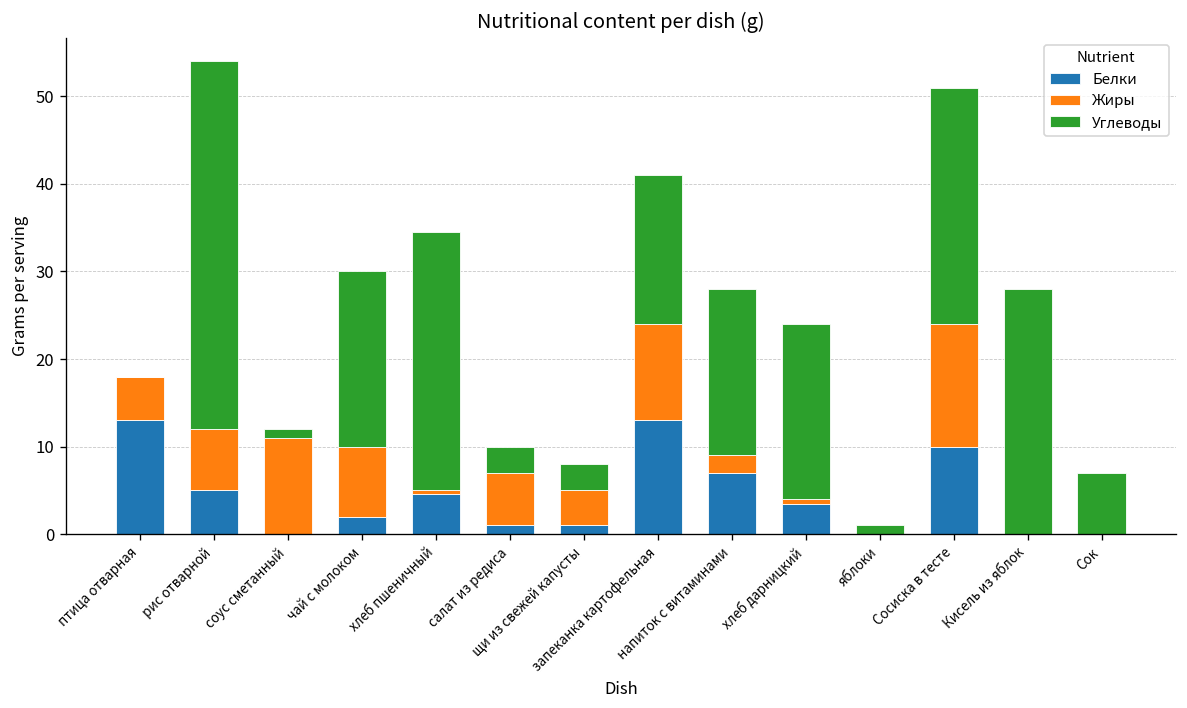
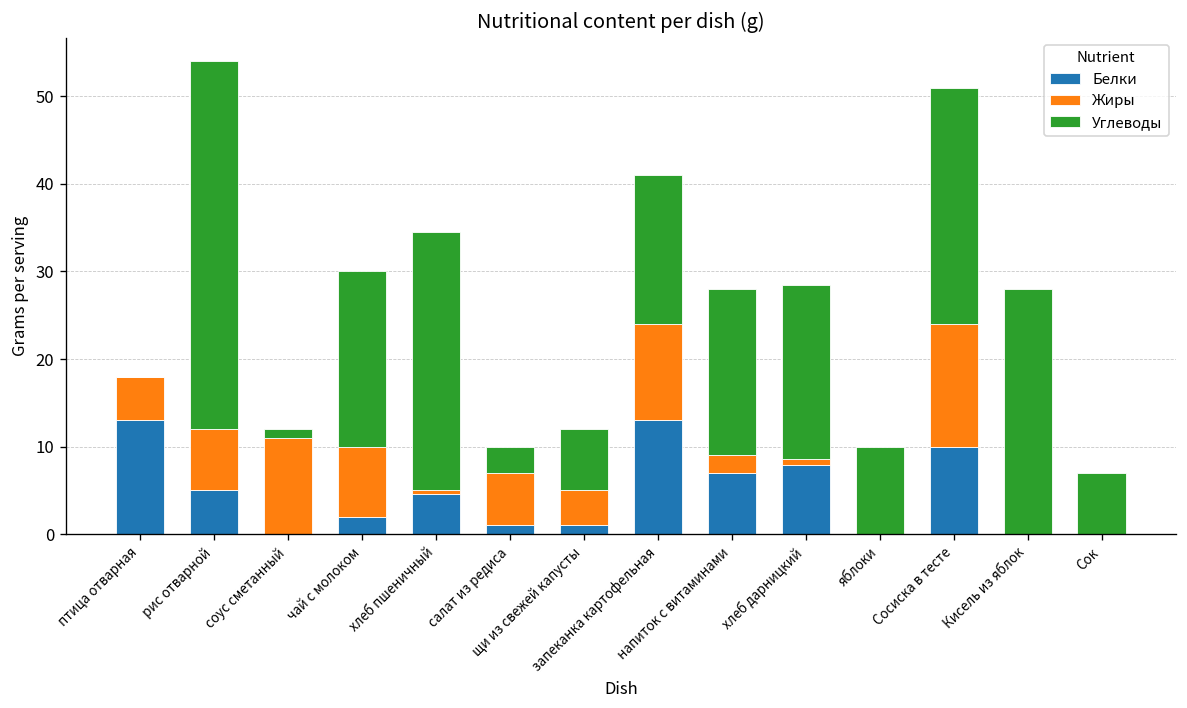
Углеводы, щи из свежей капусты: 3 -> 7
Белки, хлеб дарницкий: 3 -> 8
Углеводы, яблоки: 1 -> 10
